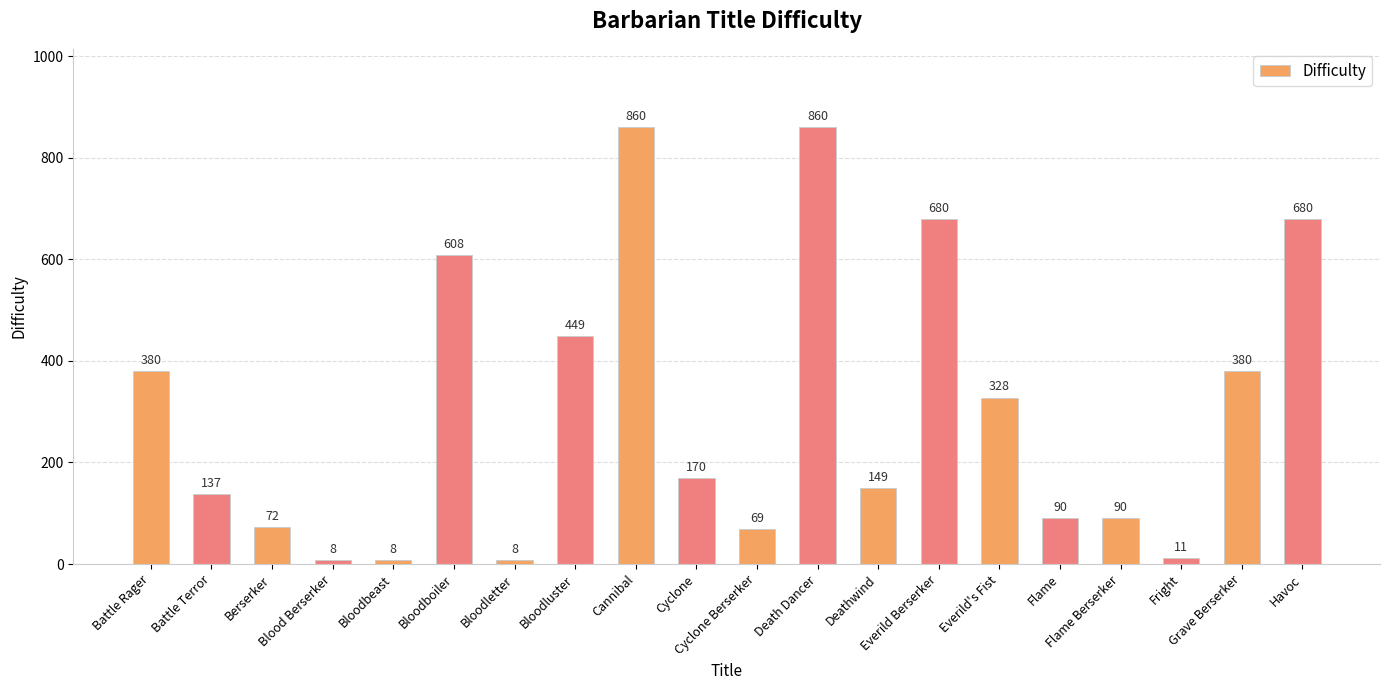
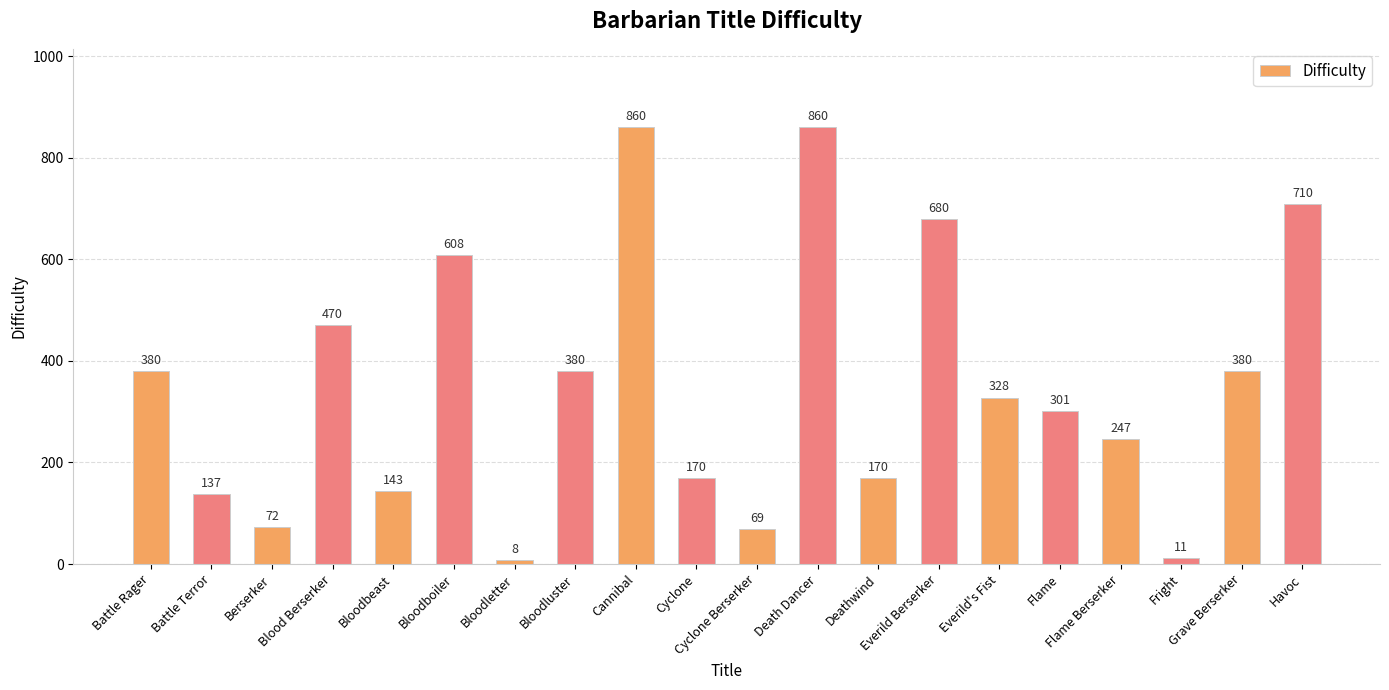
Blood Berserker: 8 -> 470
Bloodbeast: 8 -> 143
Bloodluster: 449 -> 380
Deathwind: 149 -> 170
Flame: 90 -> 301
Flame Berserker: 90 -> 247
Havoc: 680 -> 710
